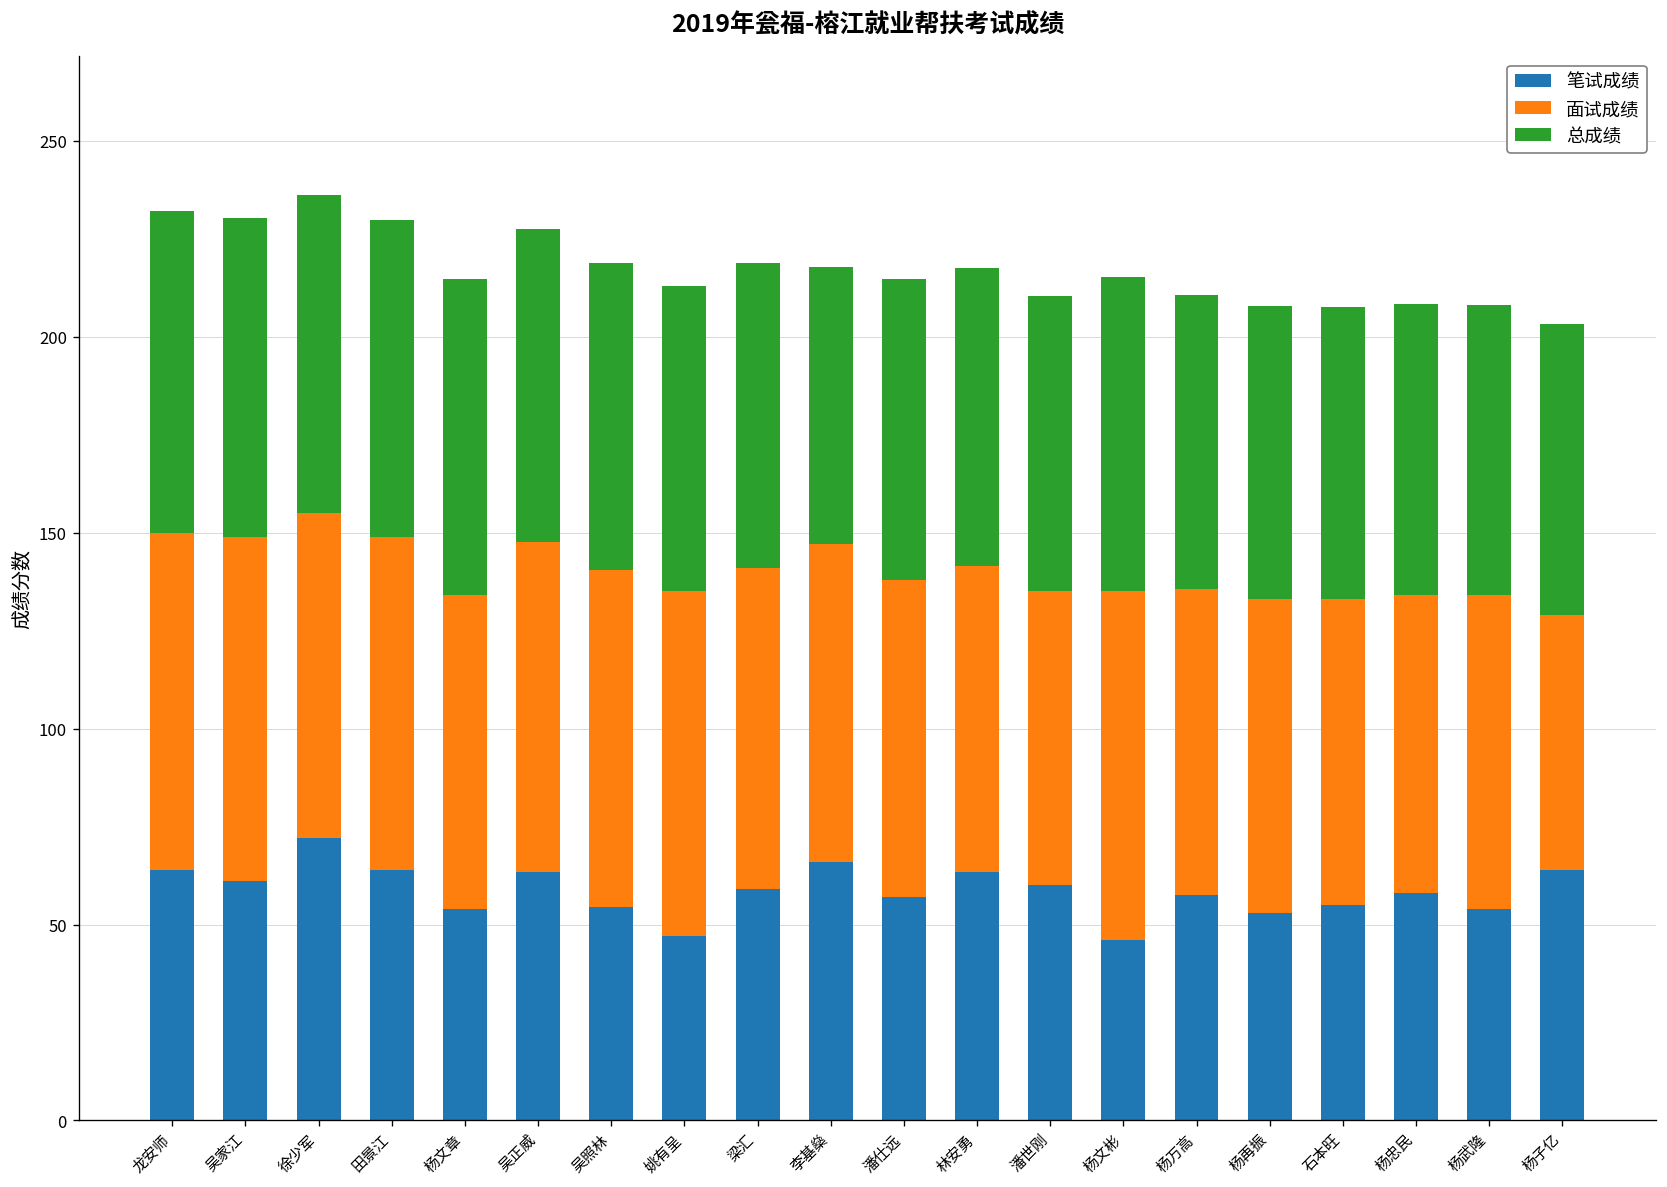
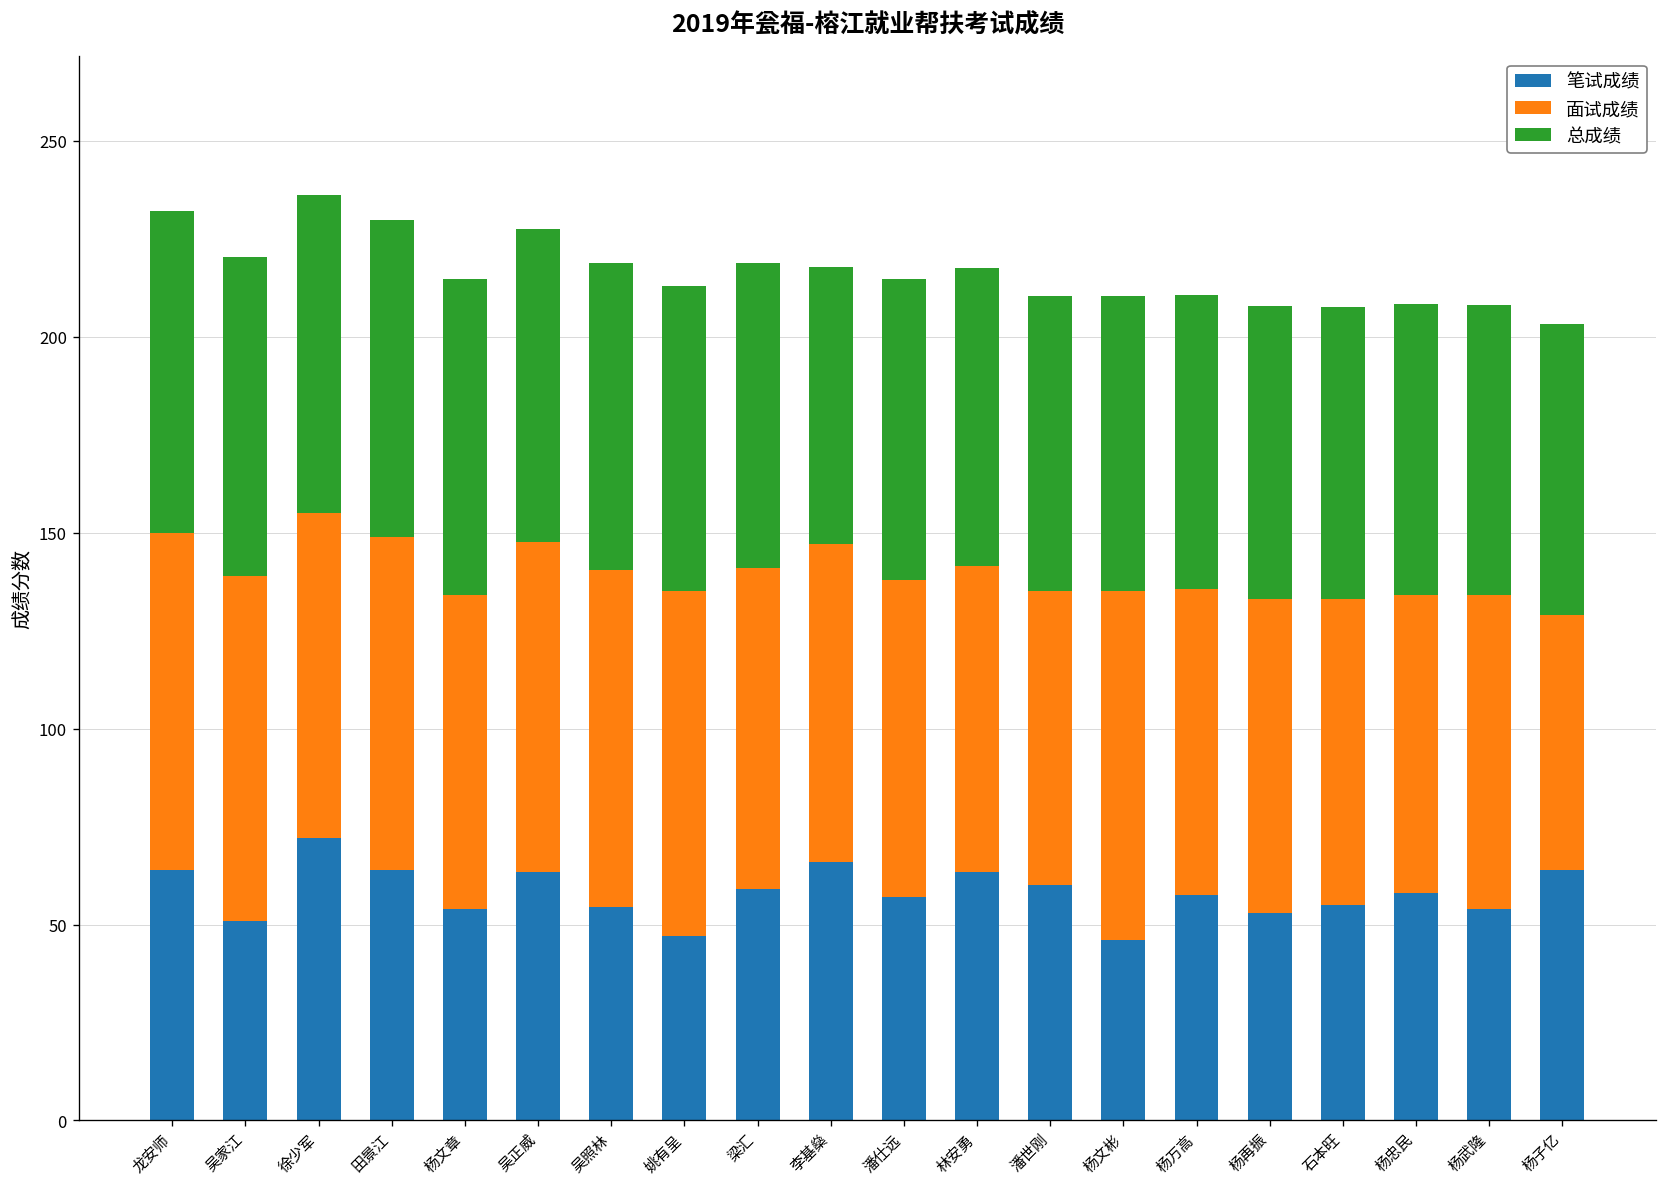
笔试成绩, 吴家江: 61 -> 51
总成绩, 杨文彬: 80 -> 75
